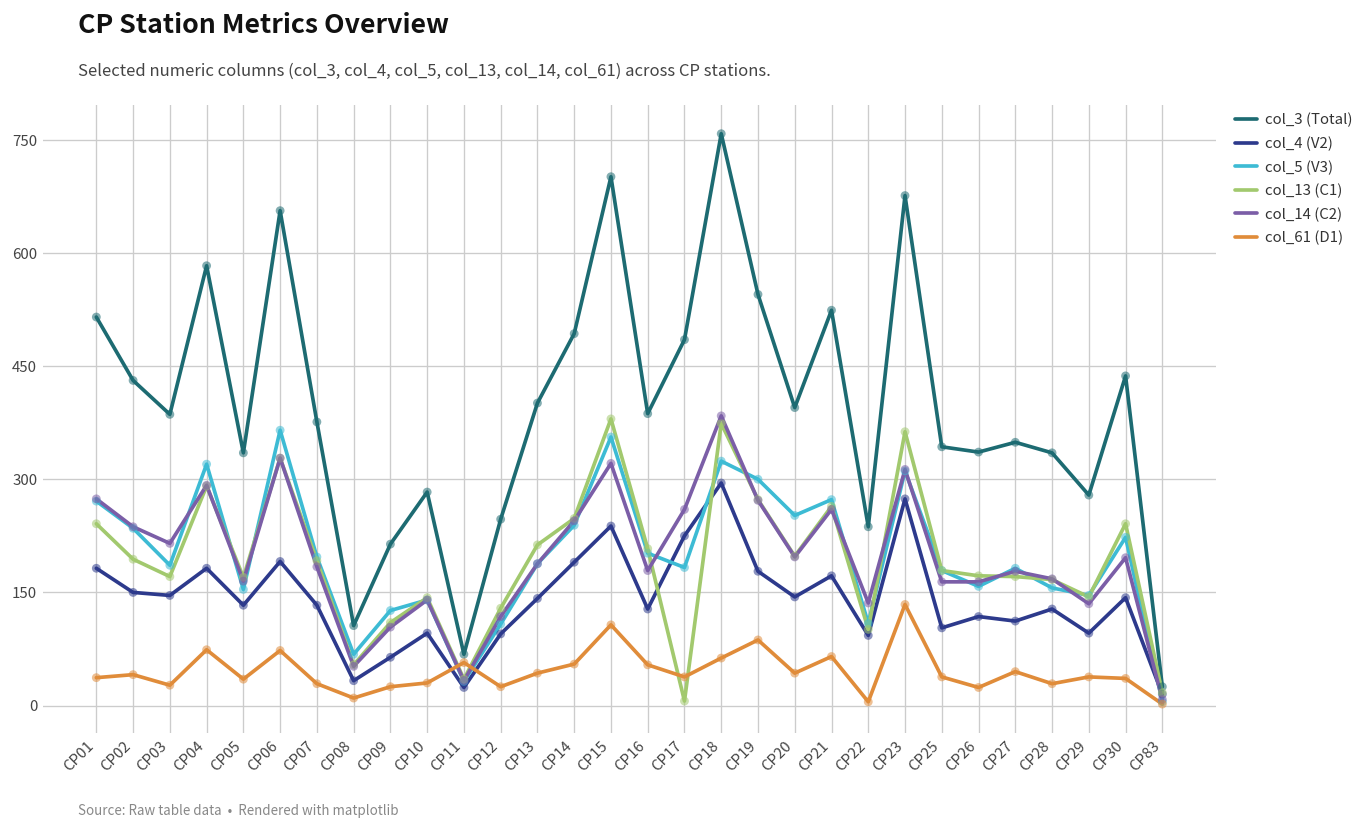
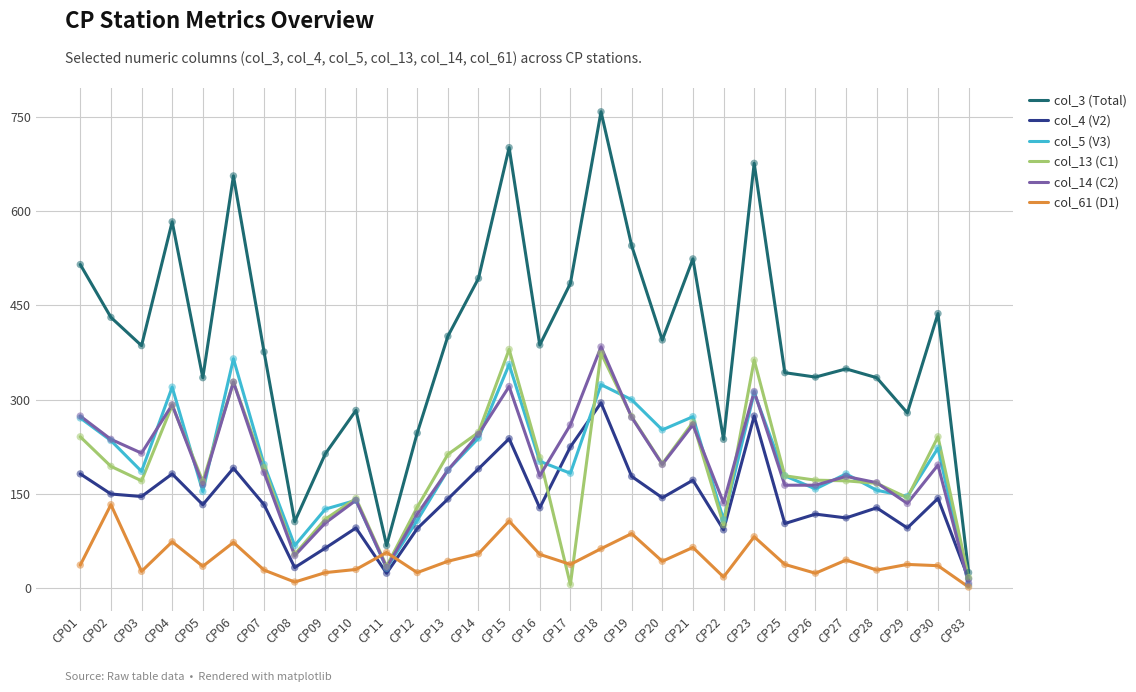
col_61 (D1), CP02: 40 -> 130
col_61 (D1), CP22: 10 -> 20
col_61 (D1), CP23: 130 -> 80
